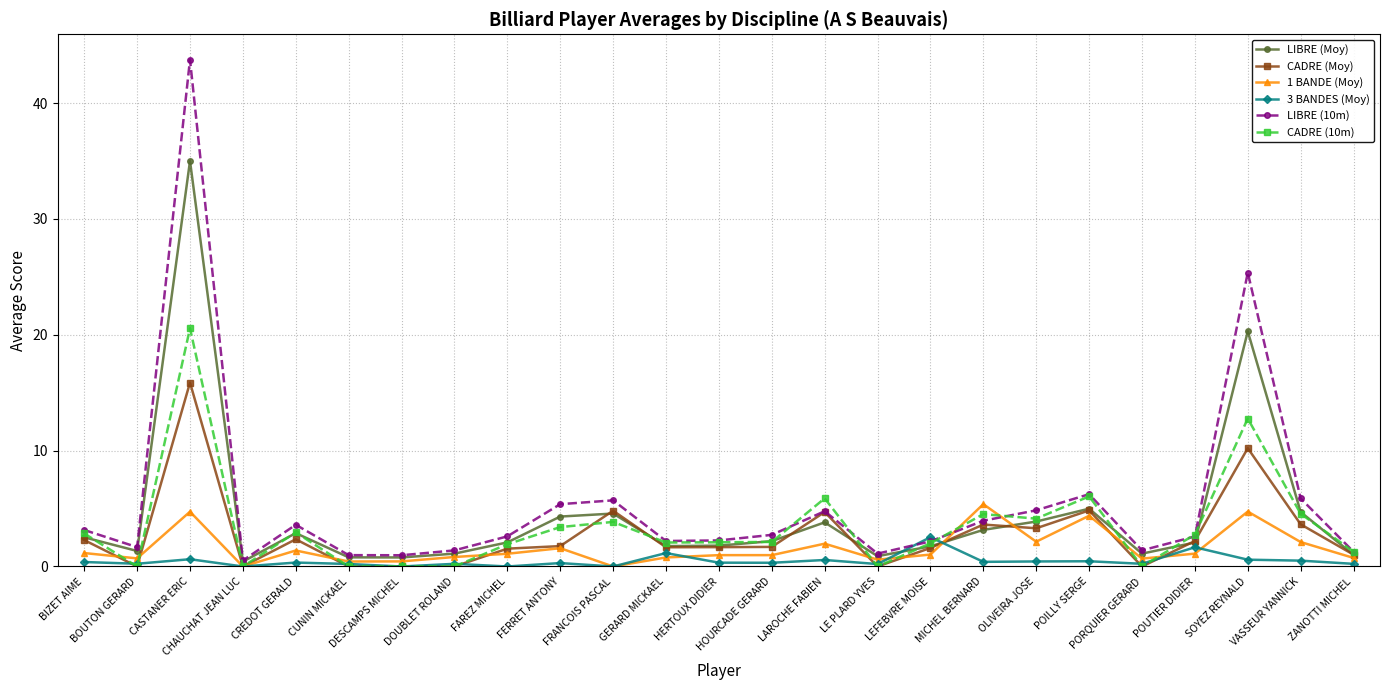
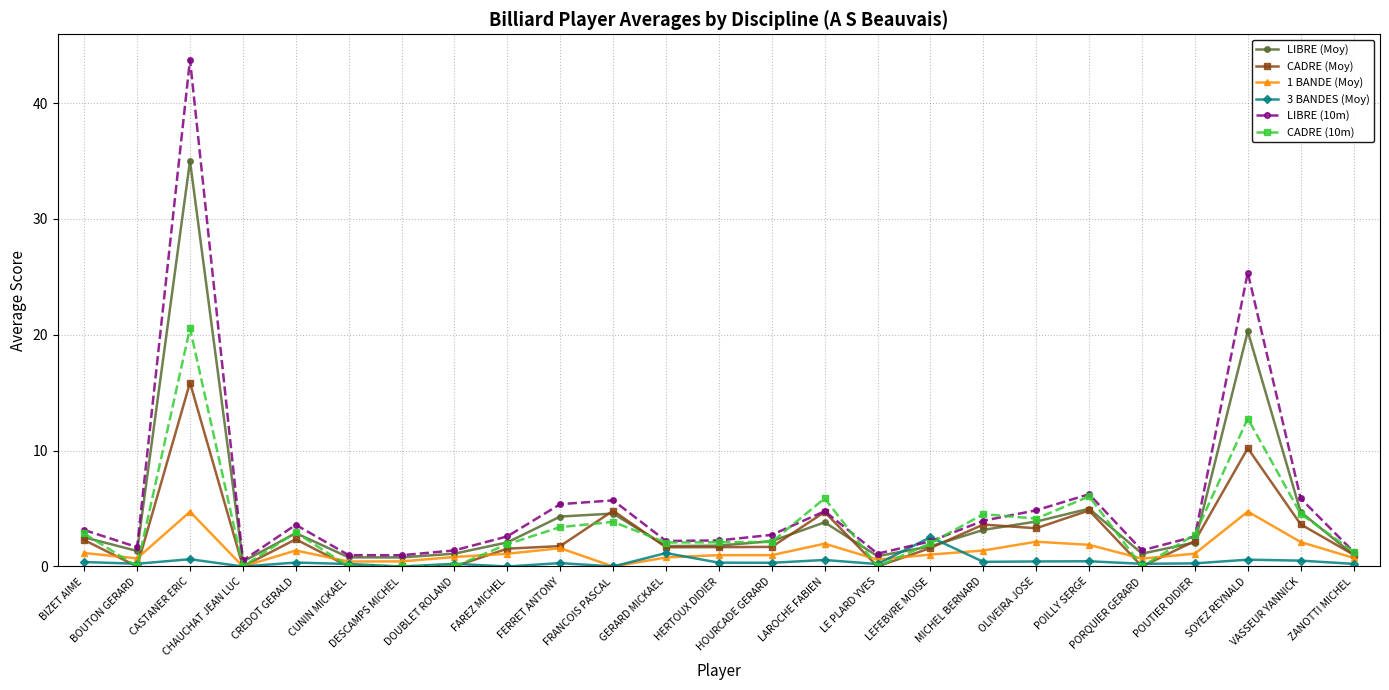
1 BANDE (Moy), MICHEL BERNARD: 5.4 -> 1.4
1 BANDE (Moy), POILLY SERGE: 4.4 -> 1.9
3 BANDES (Moy), POUTIER DIDIER: 1.7 -> 0.3
